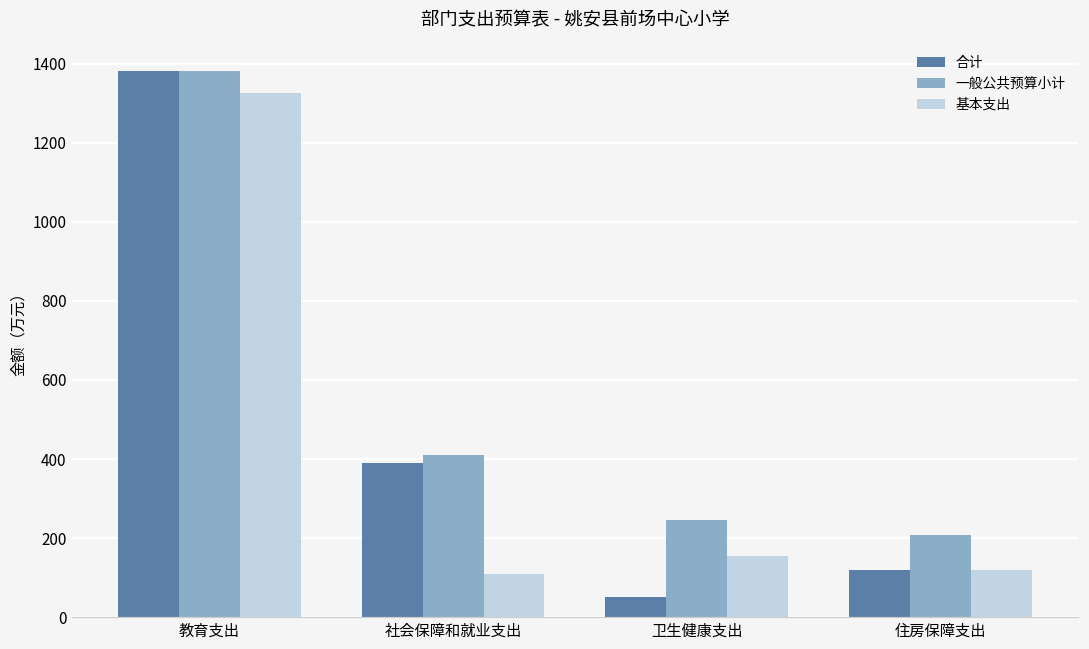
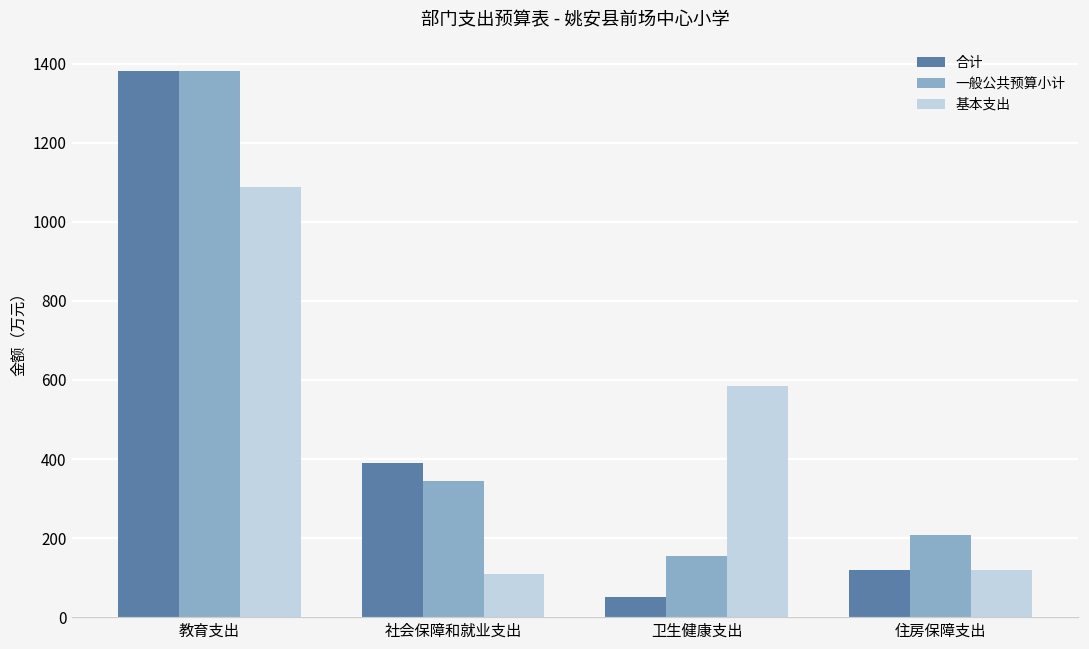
基本支出, 教育支出: 1330 -> 1090
一般公共预算小计, 社会保障和就业支出: 410 -> 340
一般公共预算小计, 卫生健康支出: 250 -> 150
基本支出, 卫生健康支出: 150 -> 580
